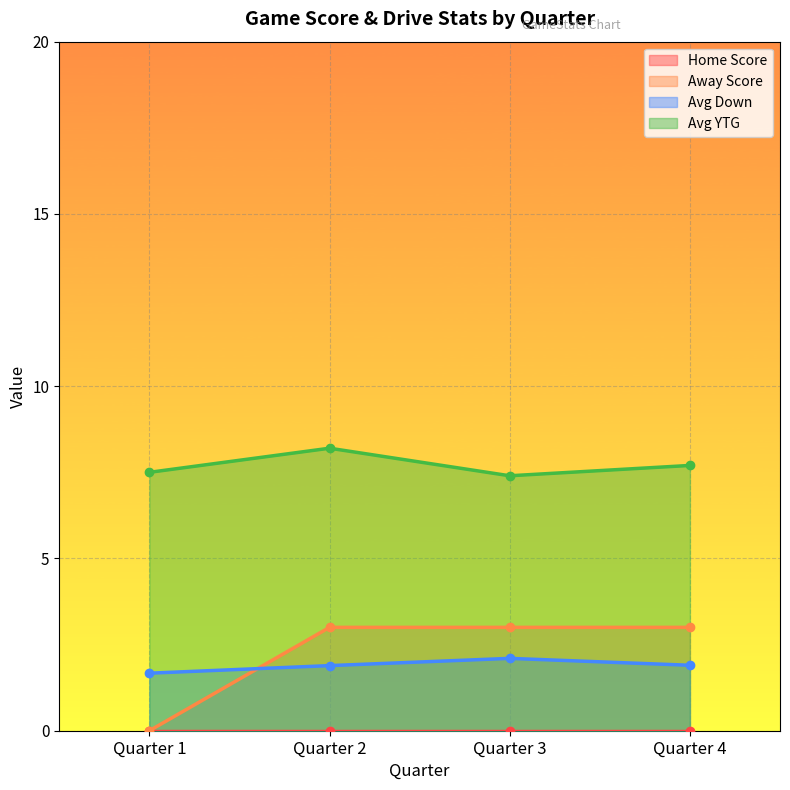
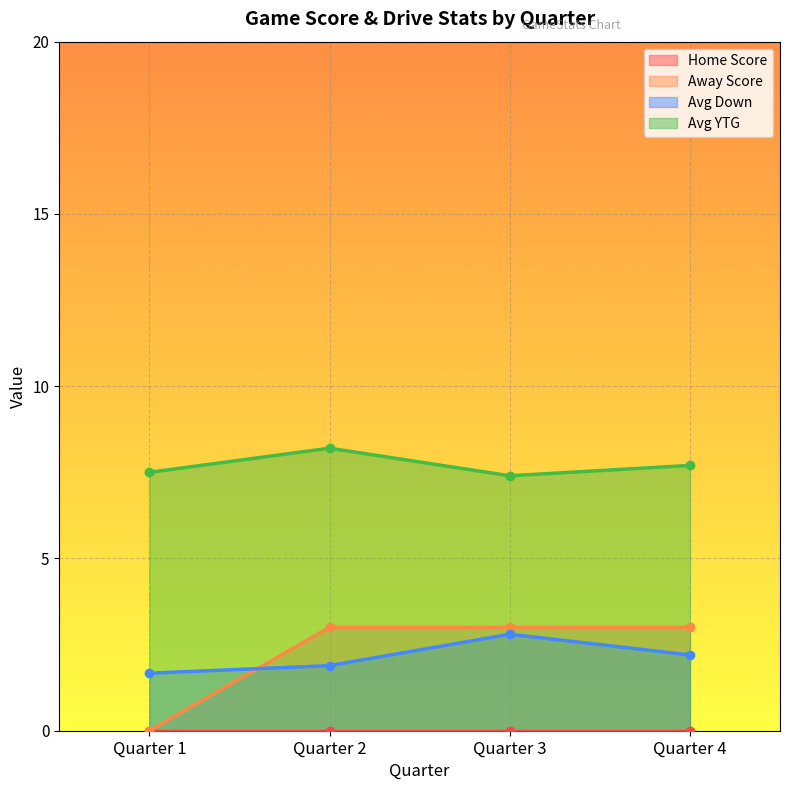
Avg Down, Quarter 3: 2.1 -> 2.8
Avg Down, Quarter 4: 1.9 -> 2.2
